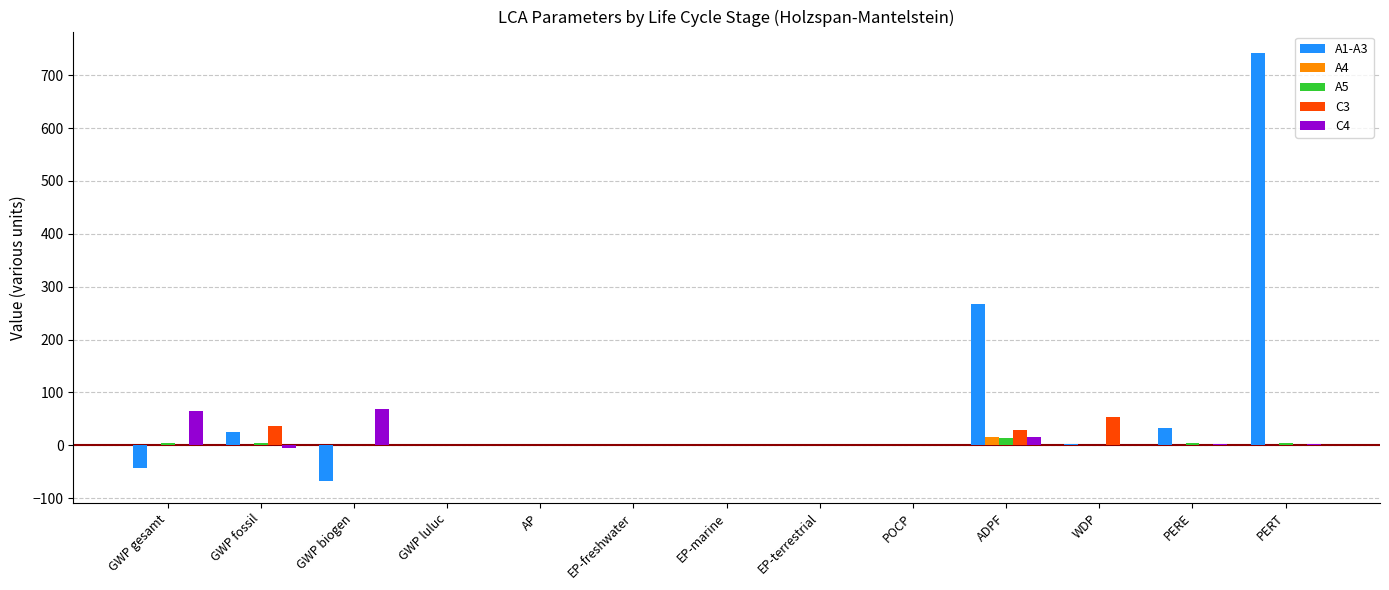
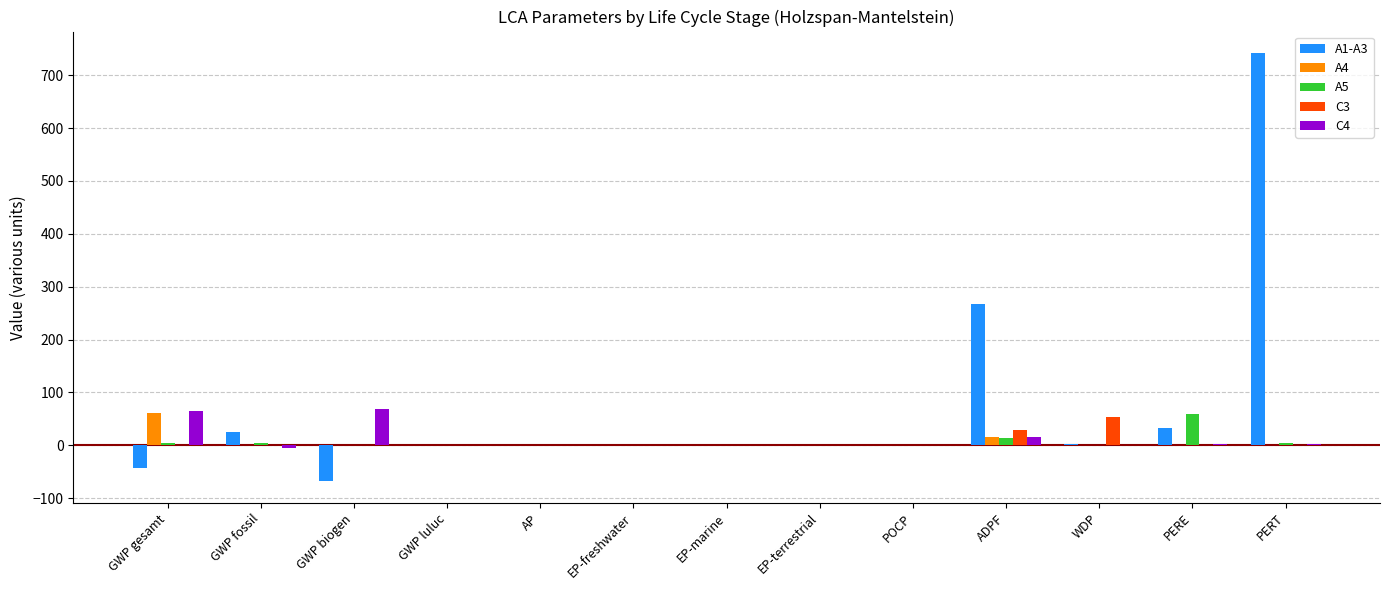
A4, GWP gesamt: 0 -> 60
C3, GWP fossil: 40 -> 0
A5, PERE: 0 -> 60
